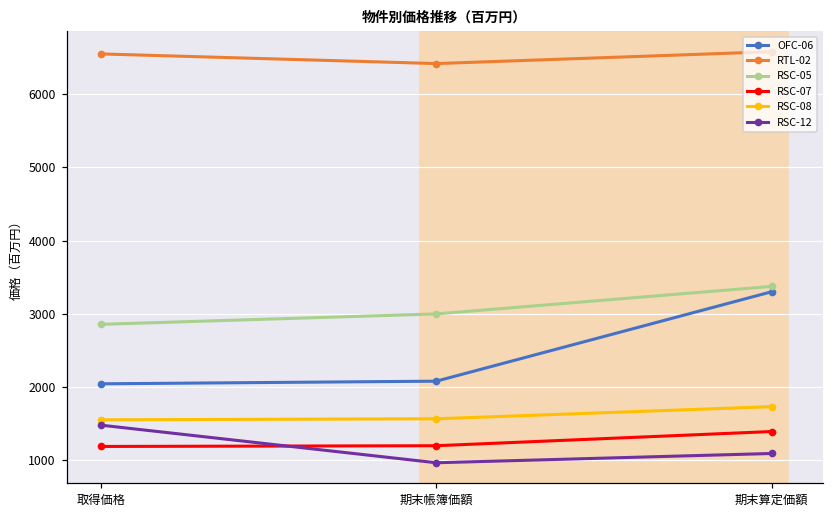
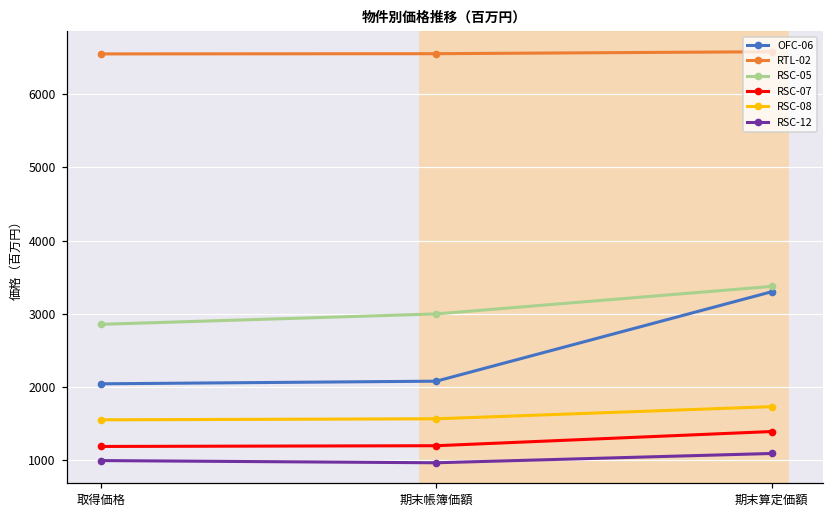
RSC-12, 取得価格: 1500 -> 1000
RTL-02, 期末帳簿価額: 6400 -> 6600
